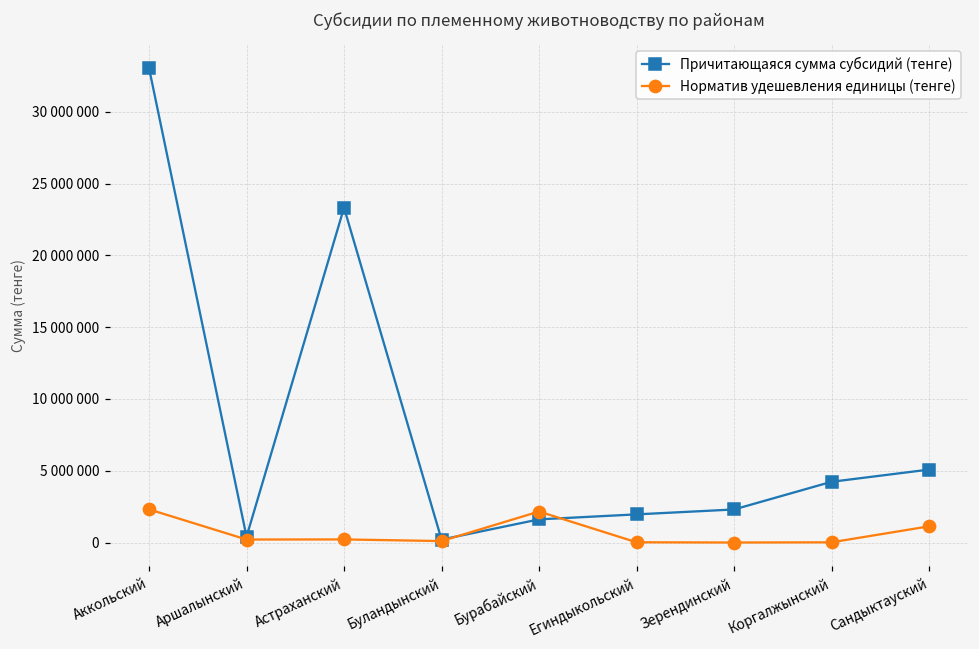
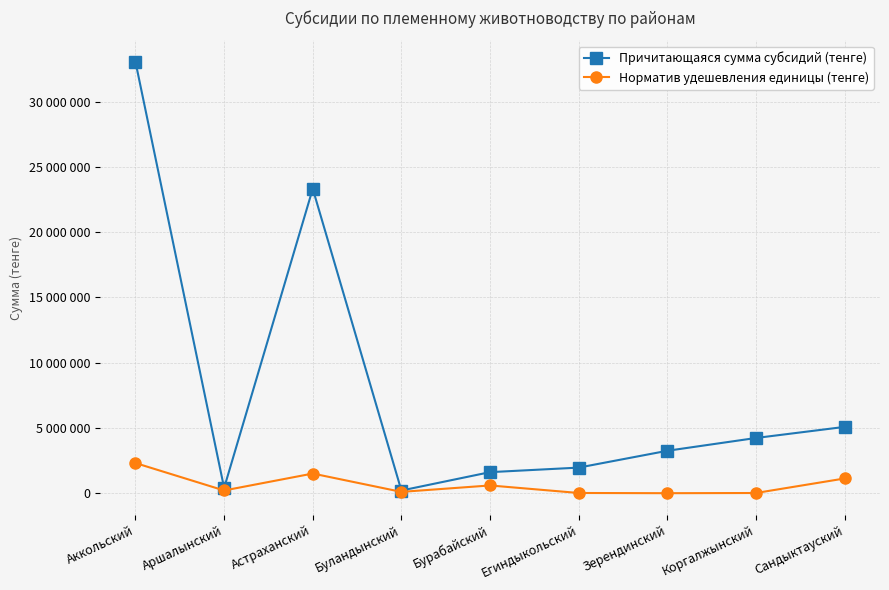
Норматив удешевления единицы (тенге), Астраханский: 200000 -> 1500000
Норматив удешевления единицы (тенге), Бурабайский: 2200000 -> 600000
Причитающаяся сумма субсидий (тенге), Зерендинский: 2300000 -> 3300000
